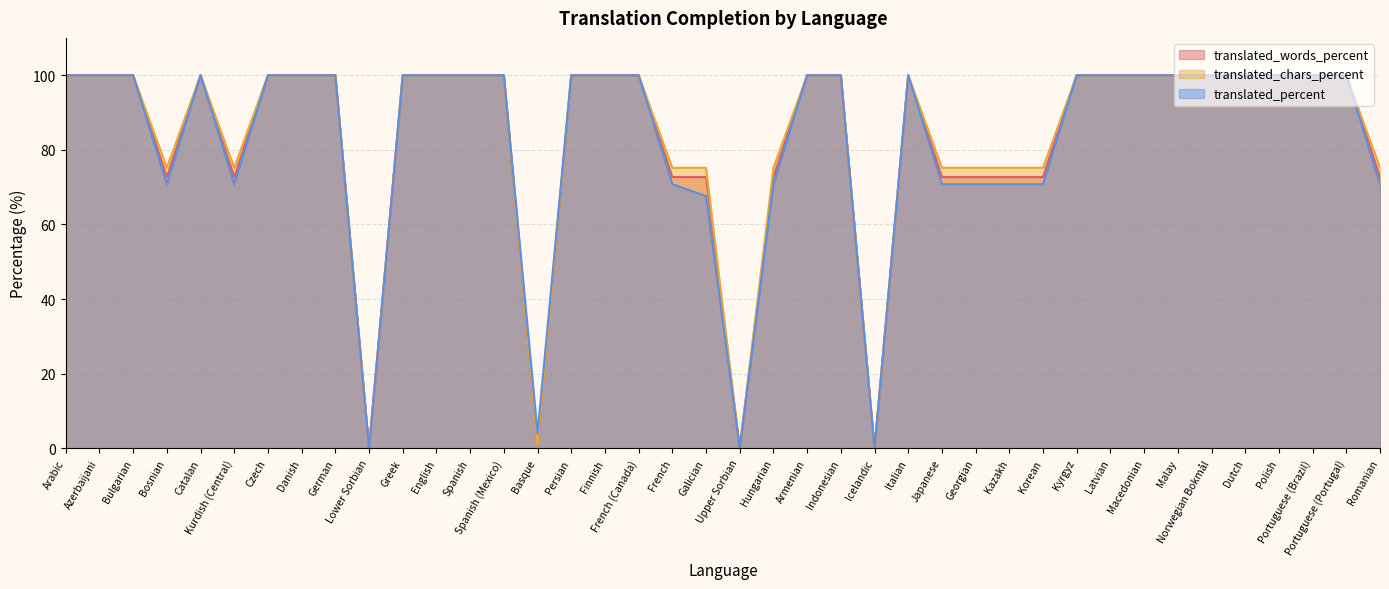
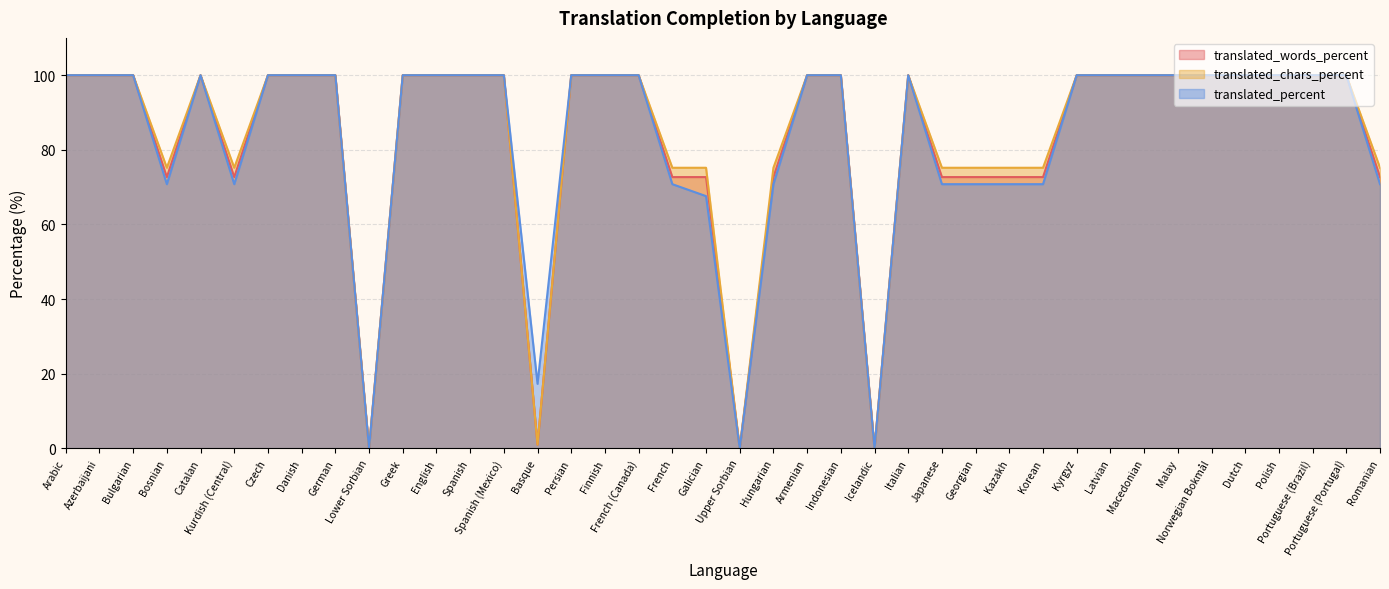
translated_percent, Basque: 4 -> 17
